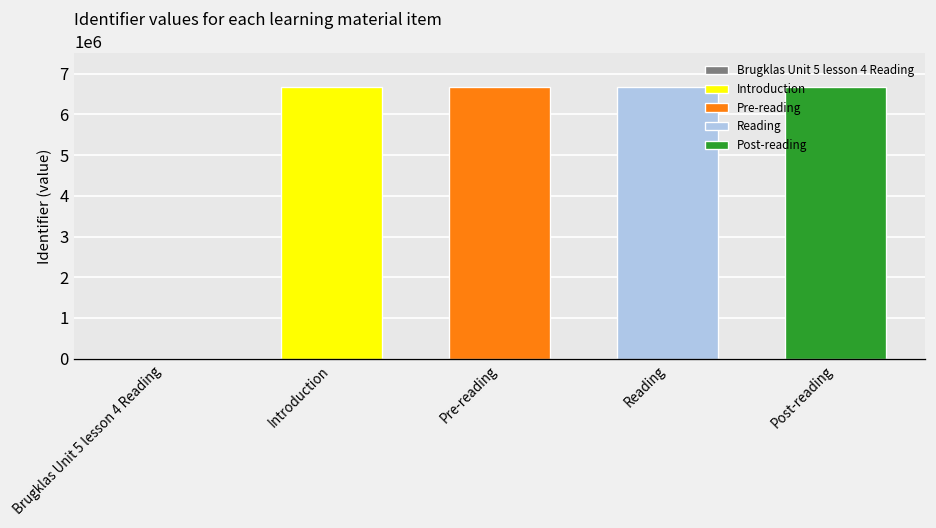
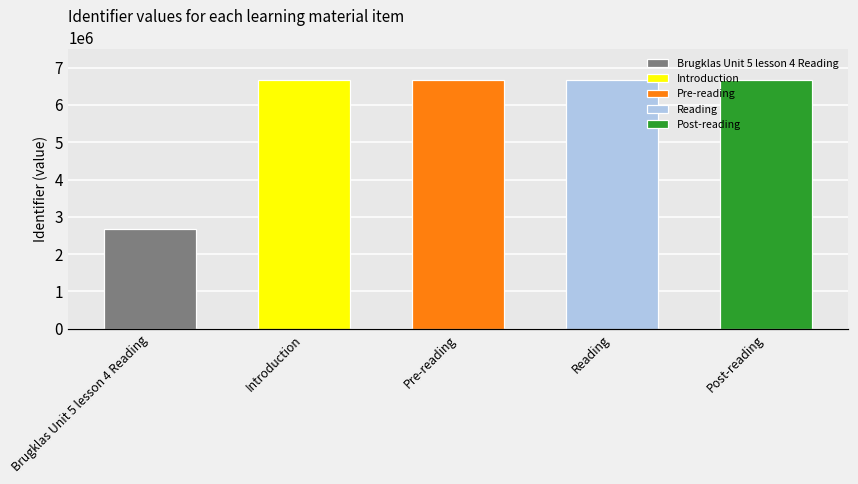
Brugklas Unit 5 lesson 4 Reading: 0 -> 2700000
